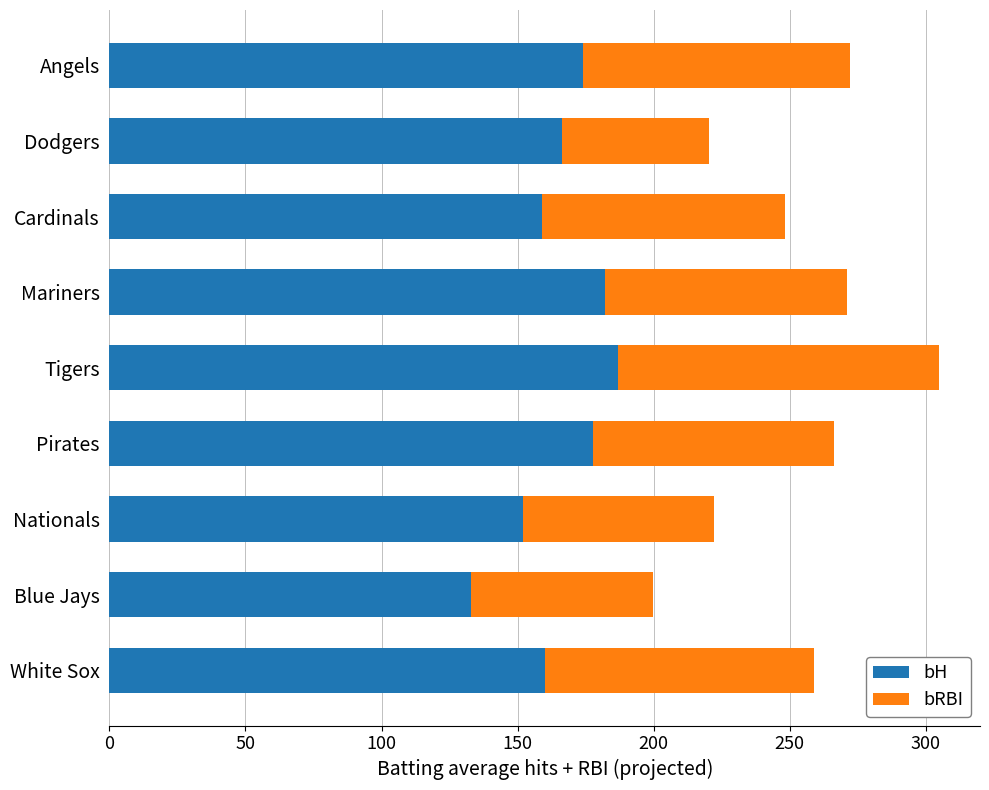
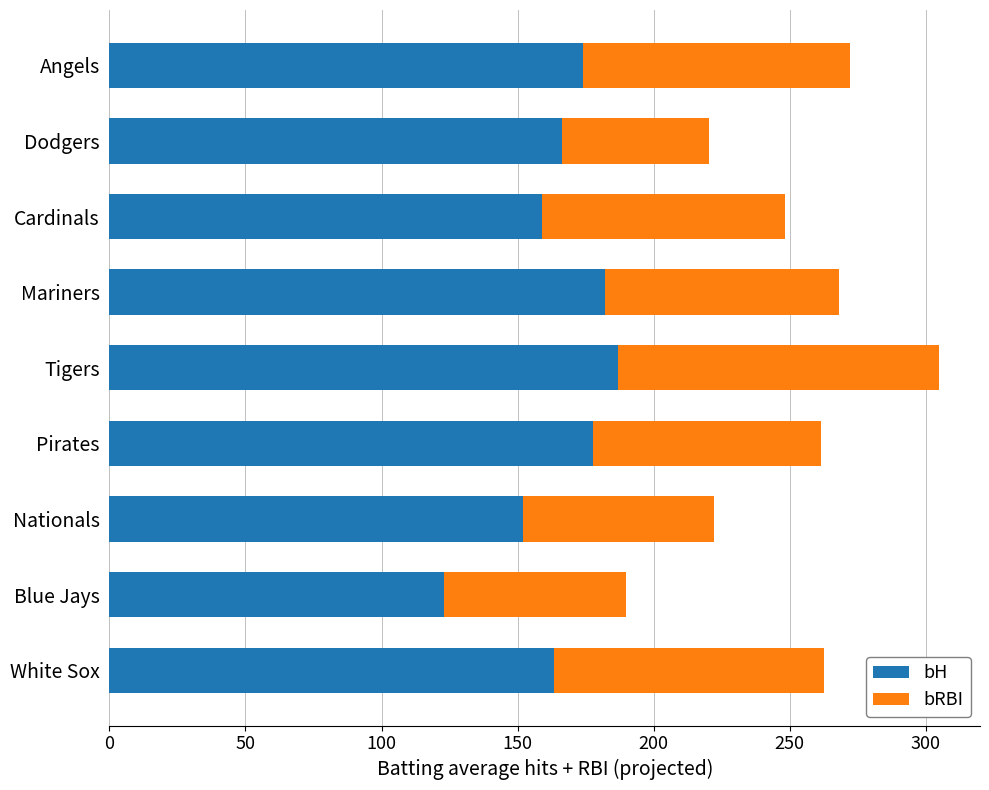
bRBI, Mariners: 89 -> 86
bRBI, Pirates: 89 -> 84
bH, Blue Jays: 133 -> 123
bH, White Sox: 160 -> 163
